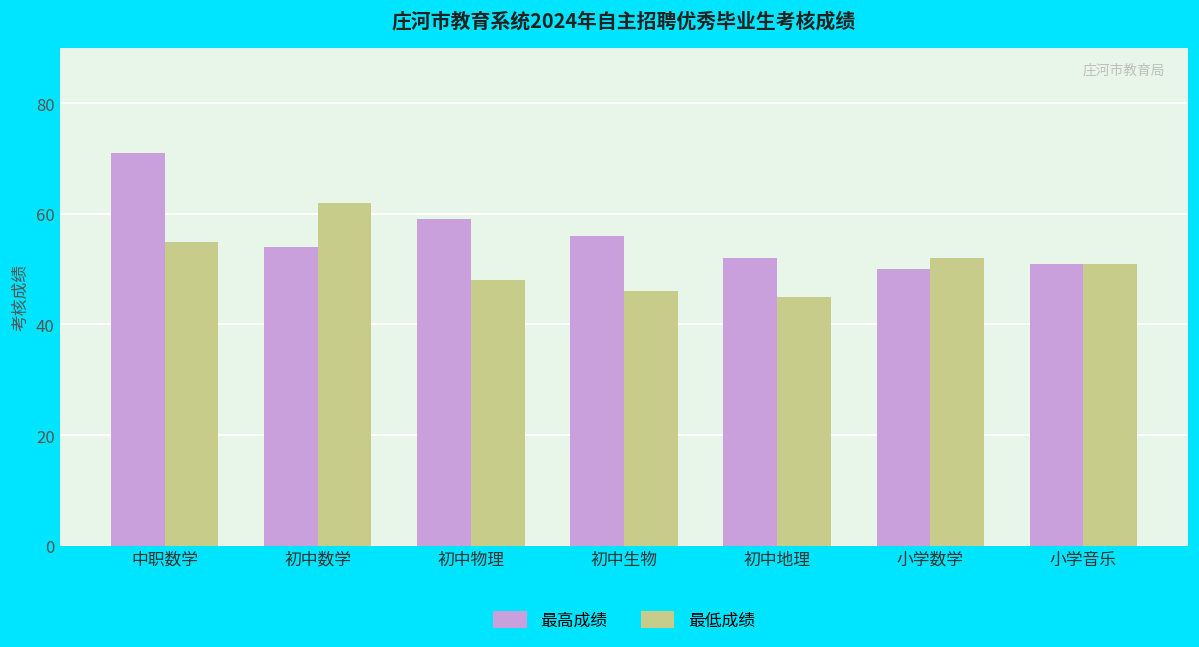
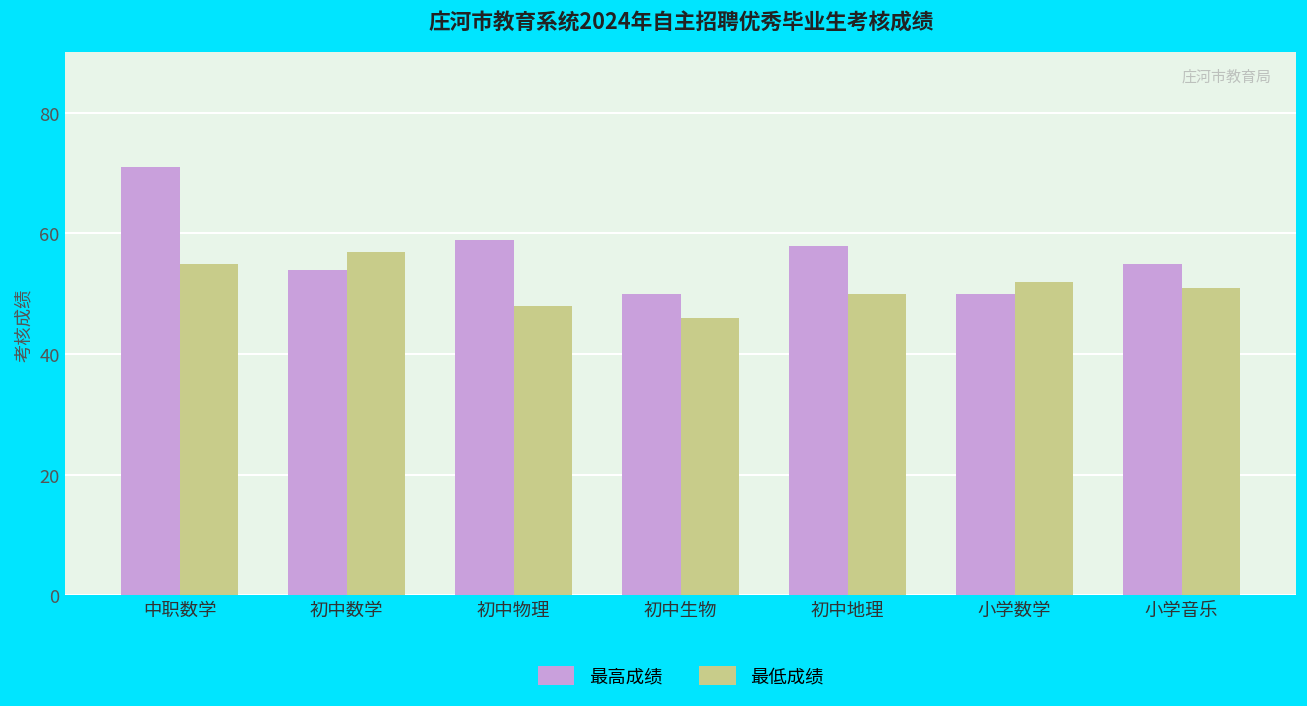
最低成绩, 初中数学: 62 -> 57
最高成绩, 初中生物: 56 -> 50
最高成绩, 初中地理: 52 -> 58
最低成绩, 初中地理: 45 -> 50
最高成绩, 小学音乐: 51 -> 55
